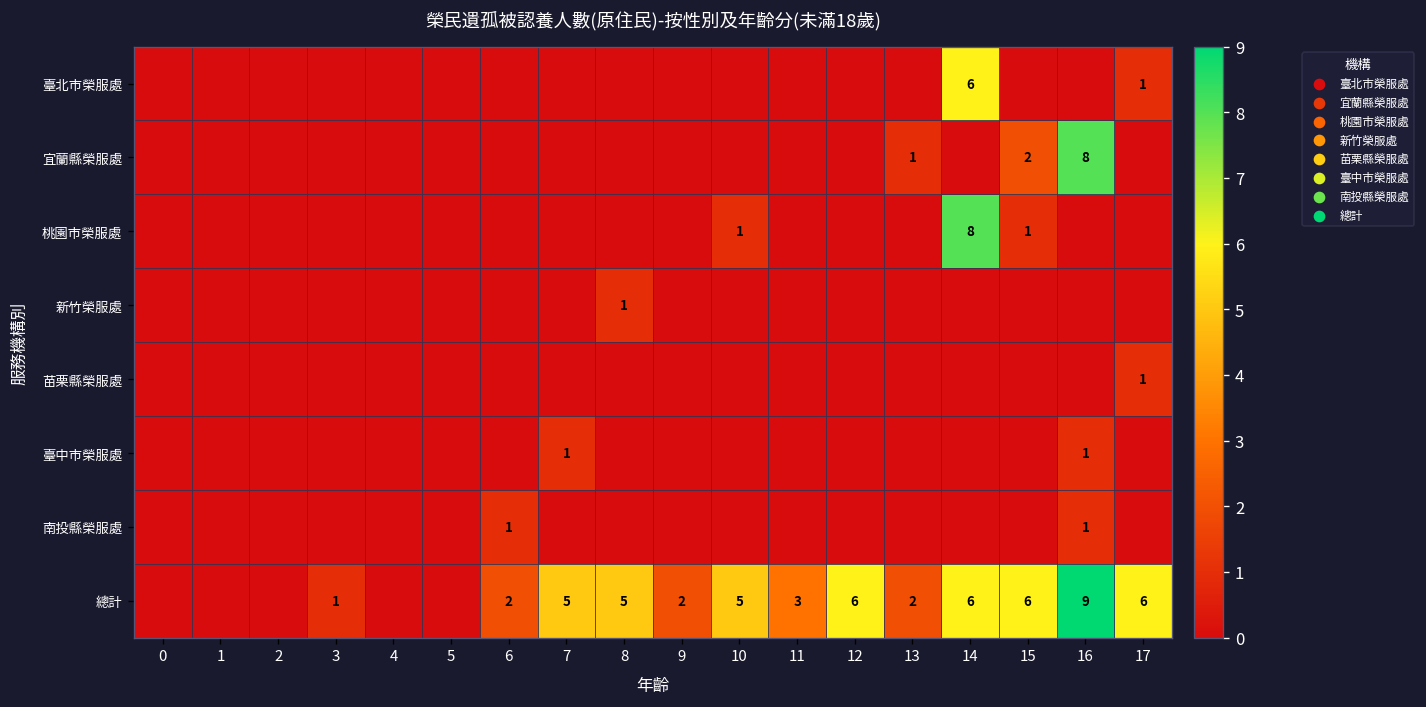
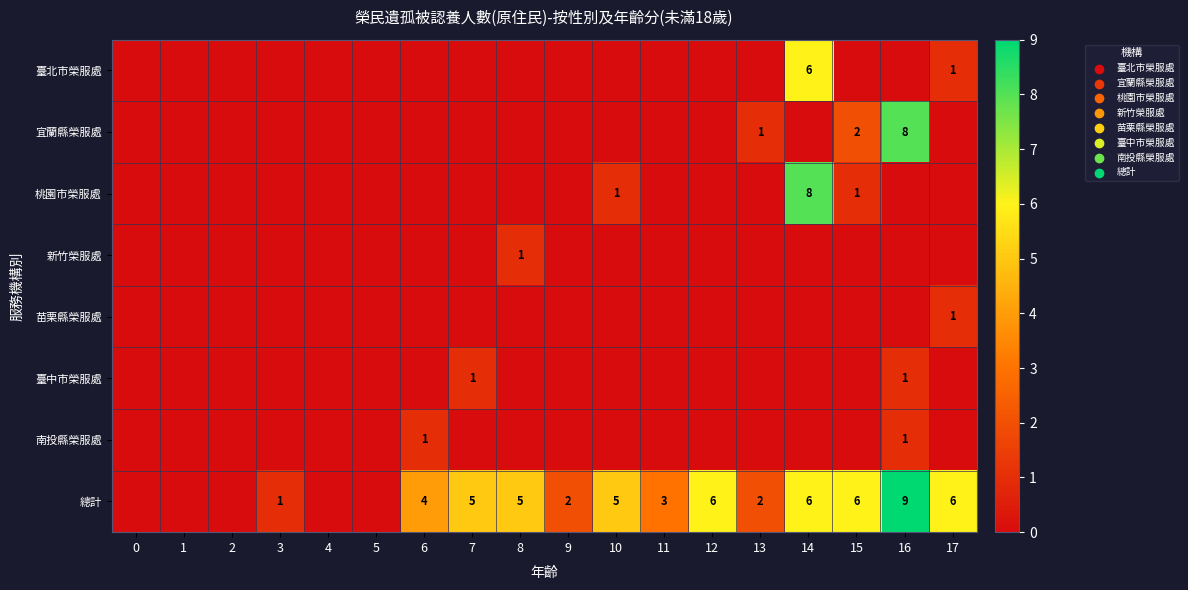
總計, 6: 2 -> 4
